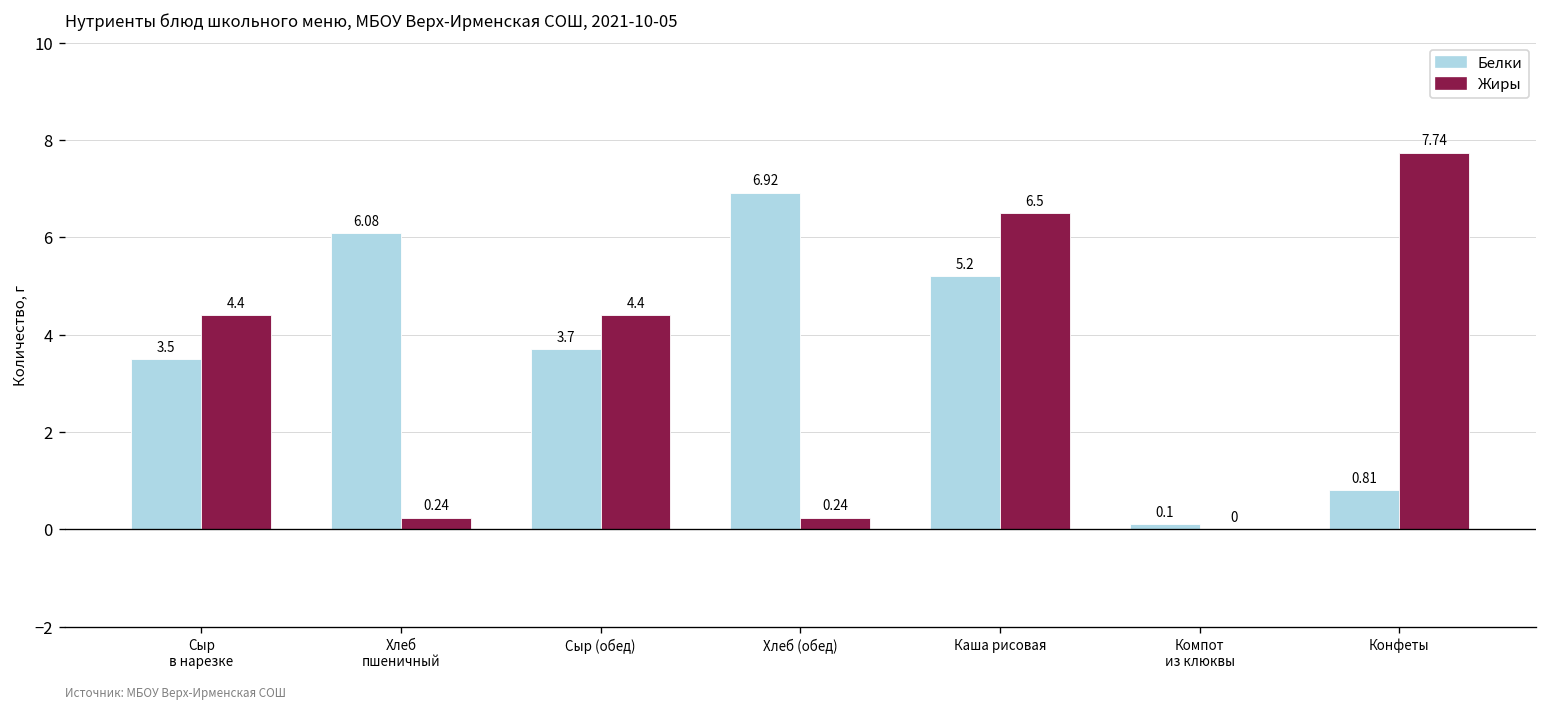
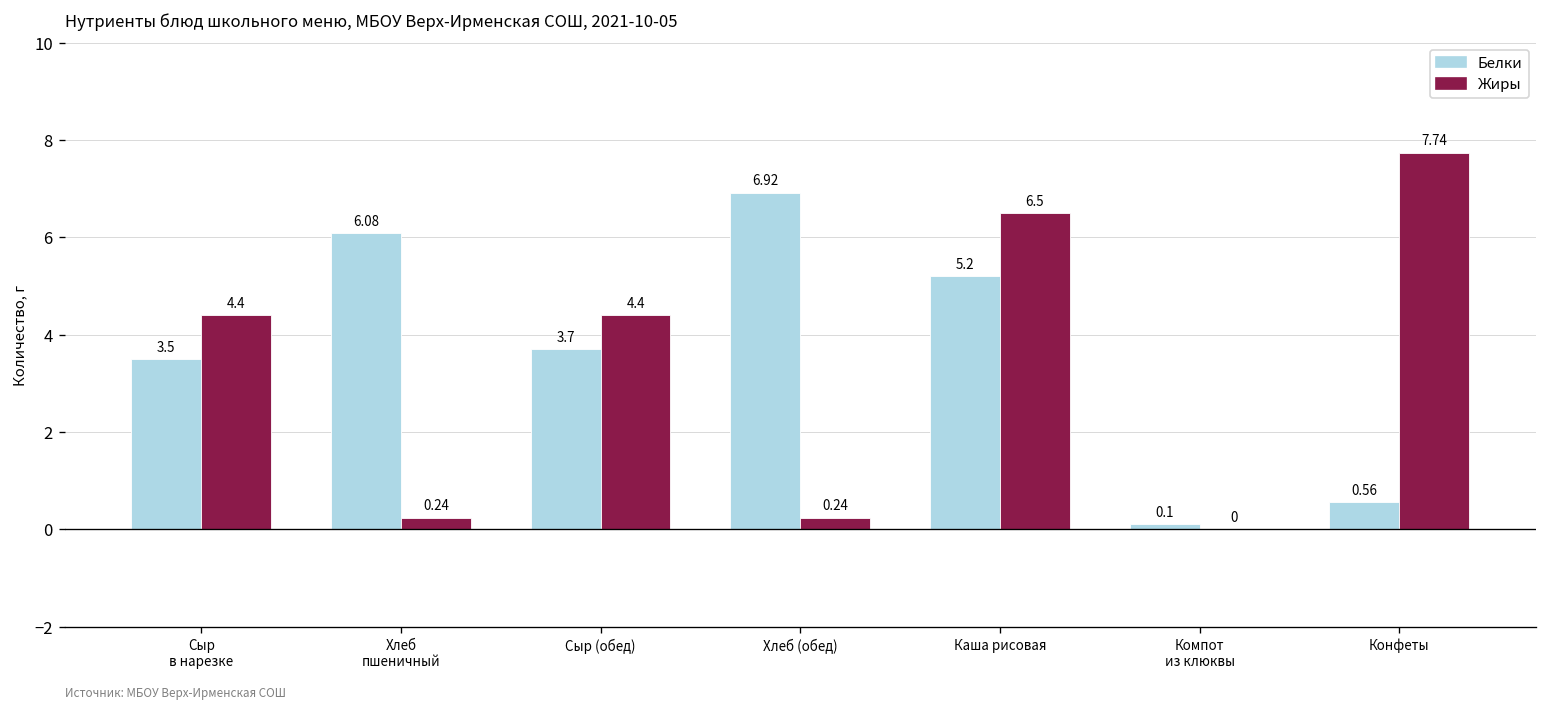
Белки, Конфеты: 0.81 -> 0.56
